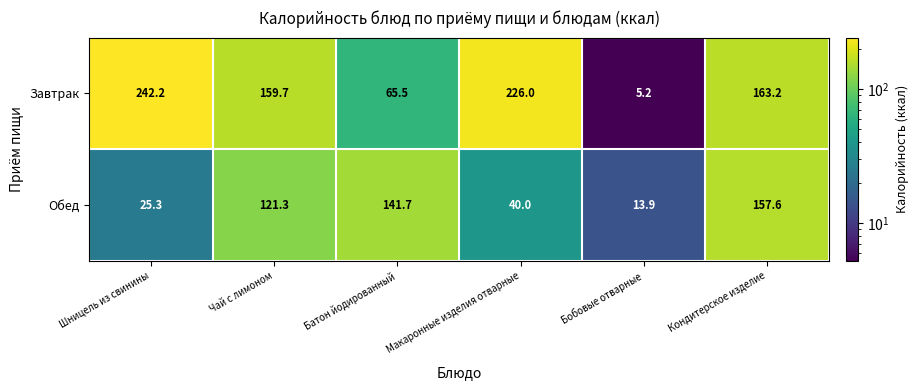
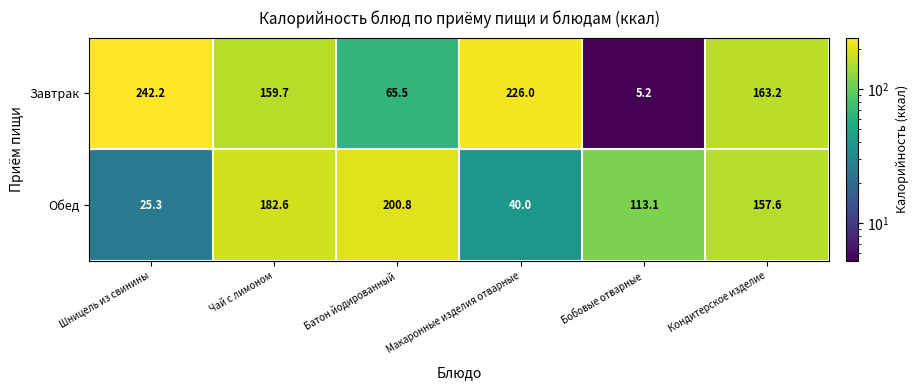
Обед, Чай с лимоном: 121.3 -> 182.6
Обед, Батон йодированный: 141.7 -> 200.8
Обед, Бобовые отварные: 13.9 -> 113.1
